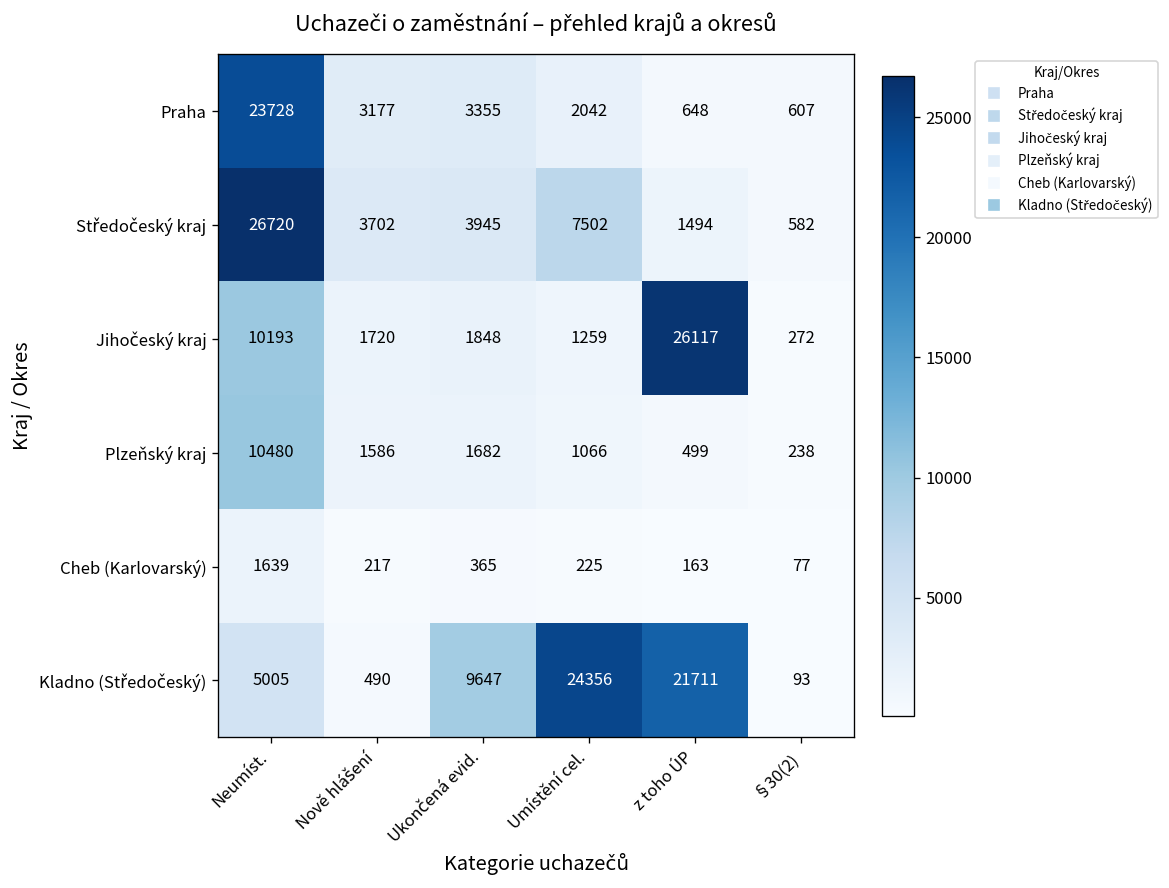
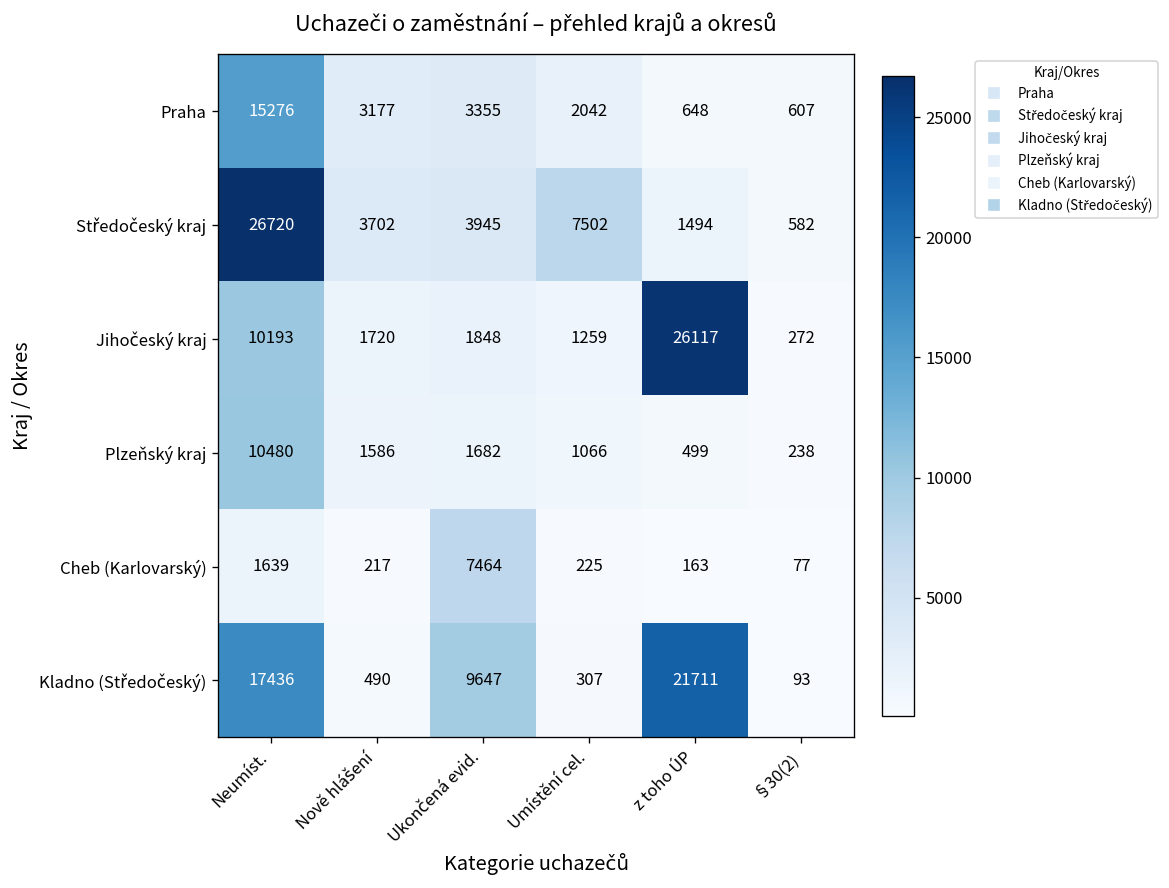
Praha, Neumíst.: 23728 -> 15276
Cheb (Karlovarský), Ukončená evid.: 365 -> 7464
Kladno (Středočeský), Neumíst.: 5005 -> 17436
Kladno (Středočeský), Umístění cel.: 24356 -> 307
